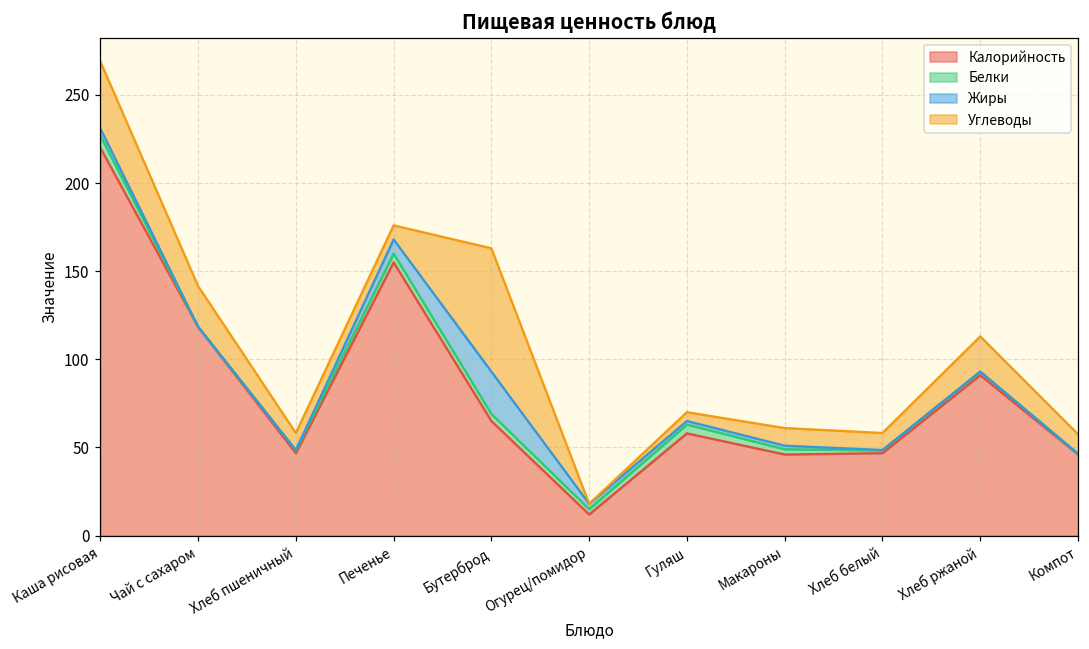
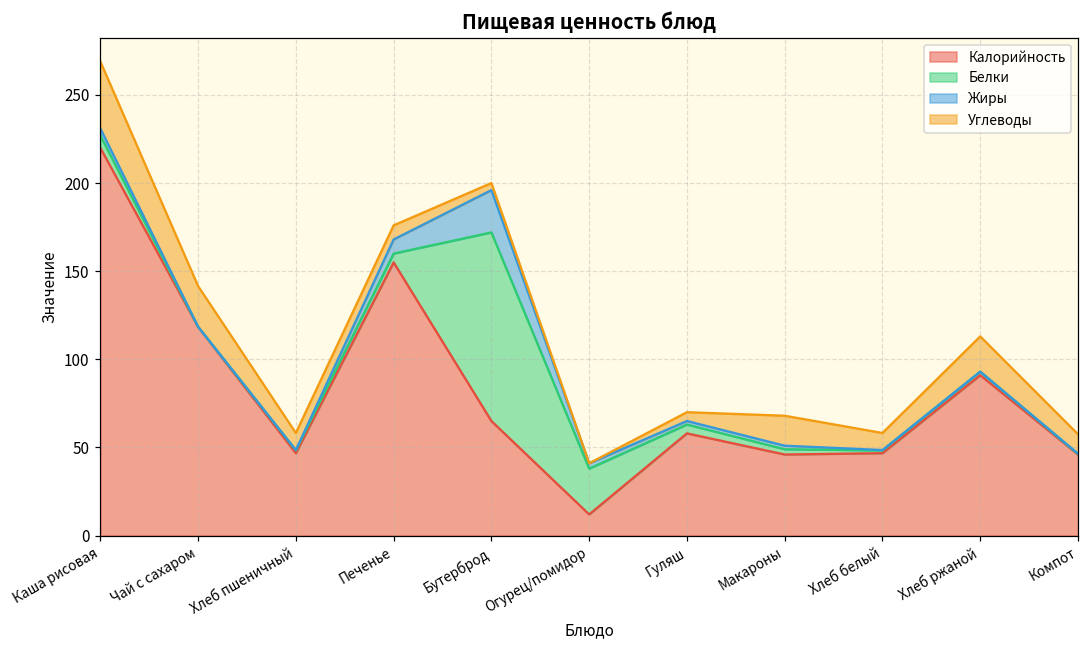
Белки, Бутерброд: 4 -> 107
Углеводы, Бутерброд: 70 -> 4
Белки, Огурец/помидор: 3 -> 26
Углеводы, Макароны: 10 -> 17
